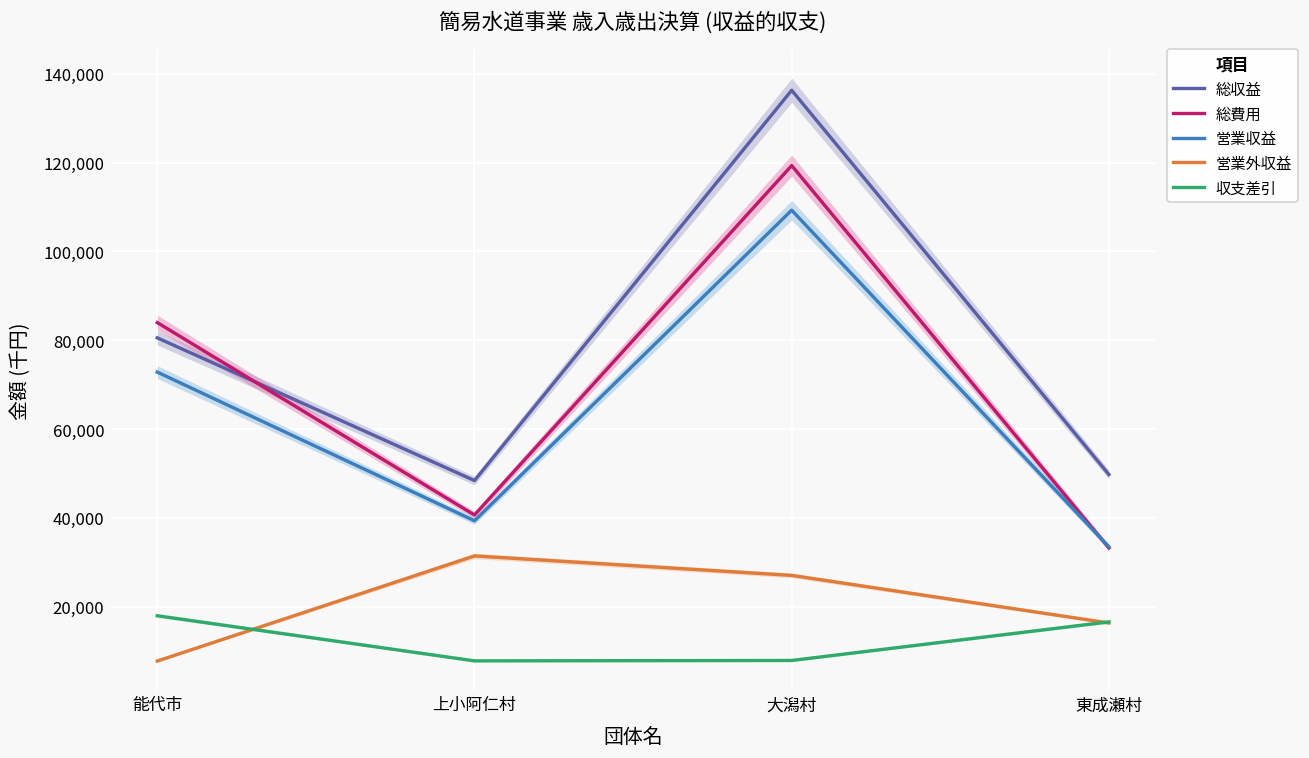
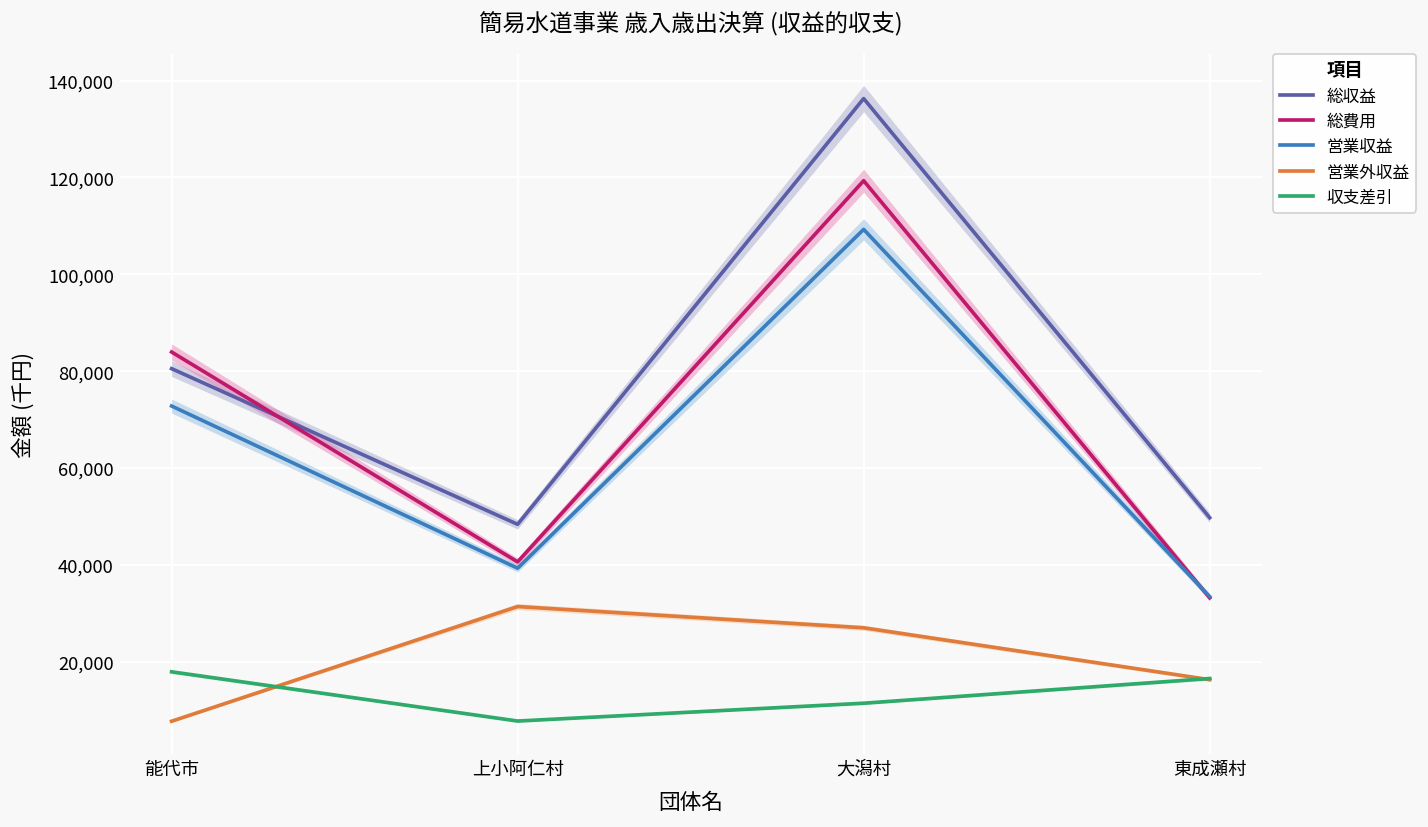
収支差引, 大潟村: 8,000 -> 11,000
